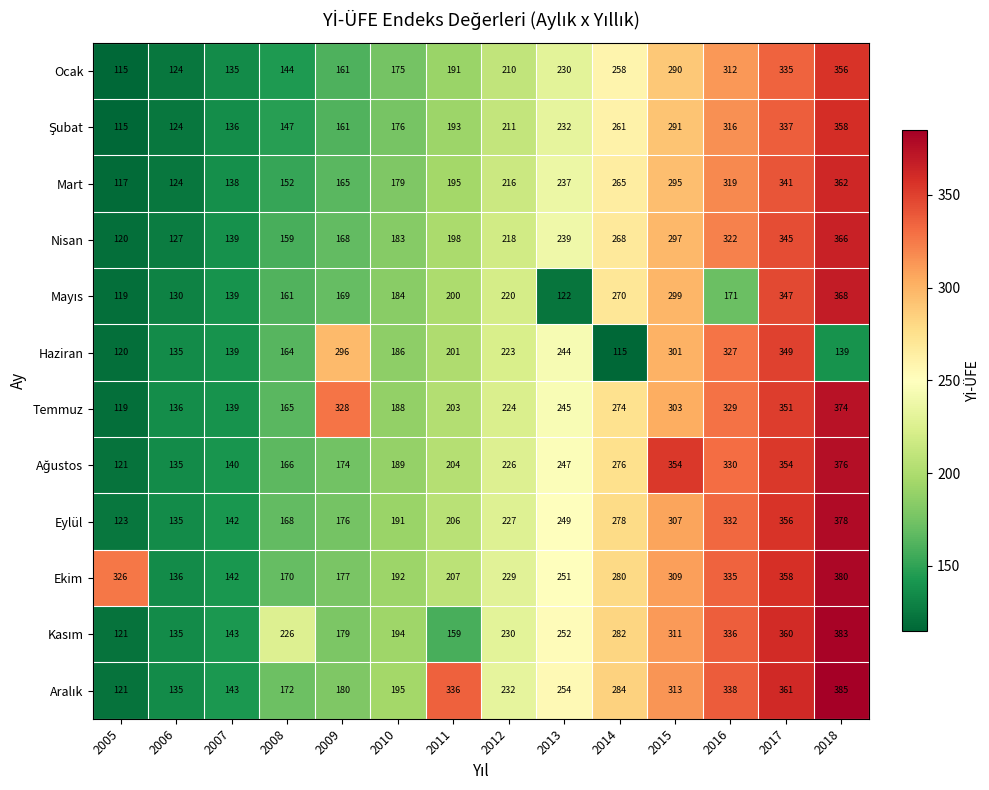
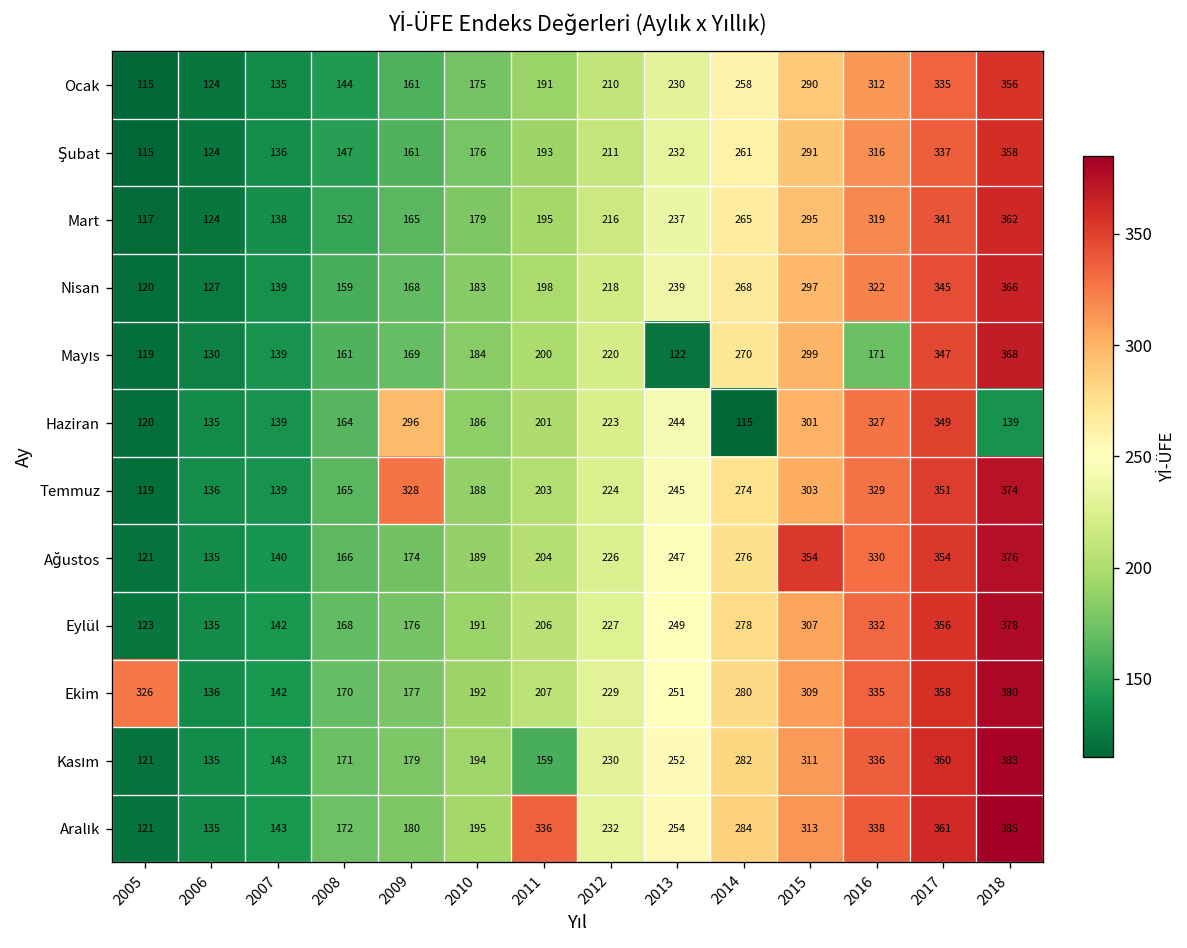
Kasım, 2008: 226 -> 171
